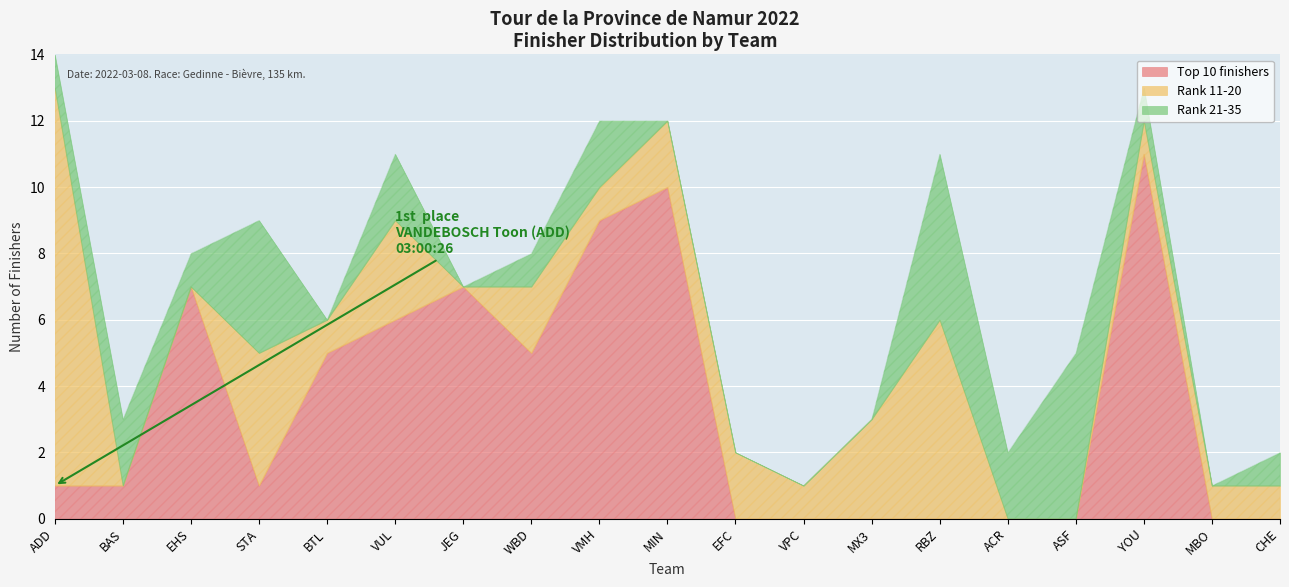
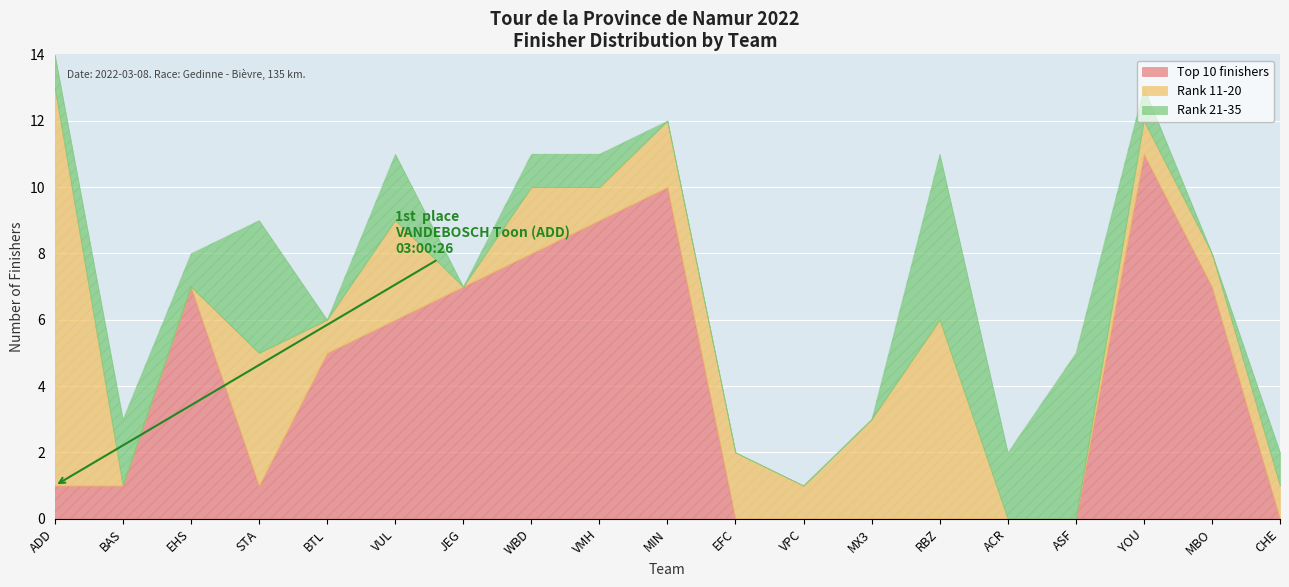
Top 10 finishers, WBD: 5 -> 8
Rank 21-35, VMH: 2 -> 1
Top 10 finishers, MBO: 0 -> 7
